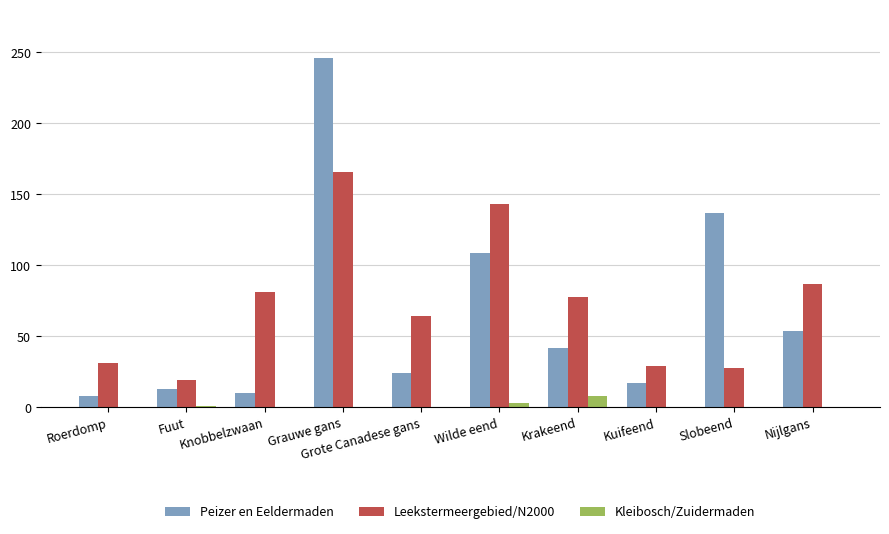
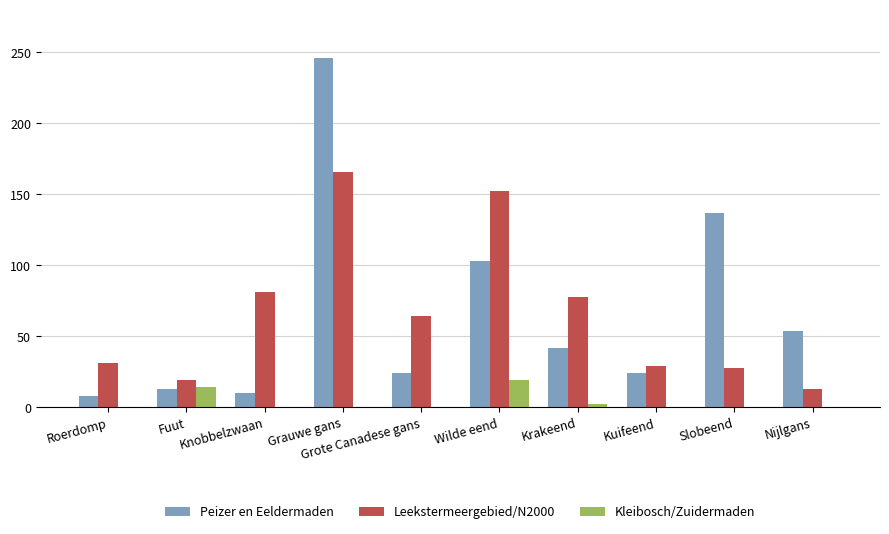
Kleibosch/Zuidermaden, Fuut: 1 -> 14
Peizer en Eeldermaden, Wilde eend: 109 -> 103
Leekstermeergebied/N2000, Wilde eend: 143 -> 152
Kleibosch/Zuidermaden, Wilde eend: 3 -> 19
Kleibosch/Zuidermaden, Krakeend: 8 -> 2
Peizer en Eeldermaden, Kuifeend: 17 -> 24
Leekstermeergebied/N2000, Nijlgans: 87 -> 13
